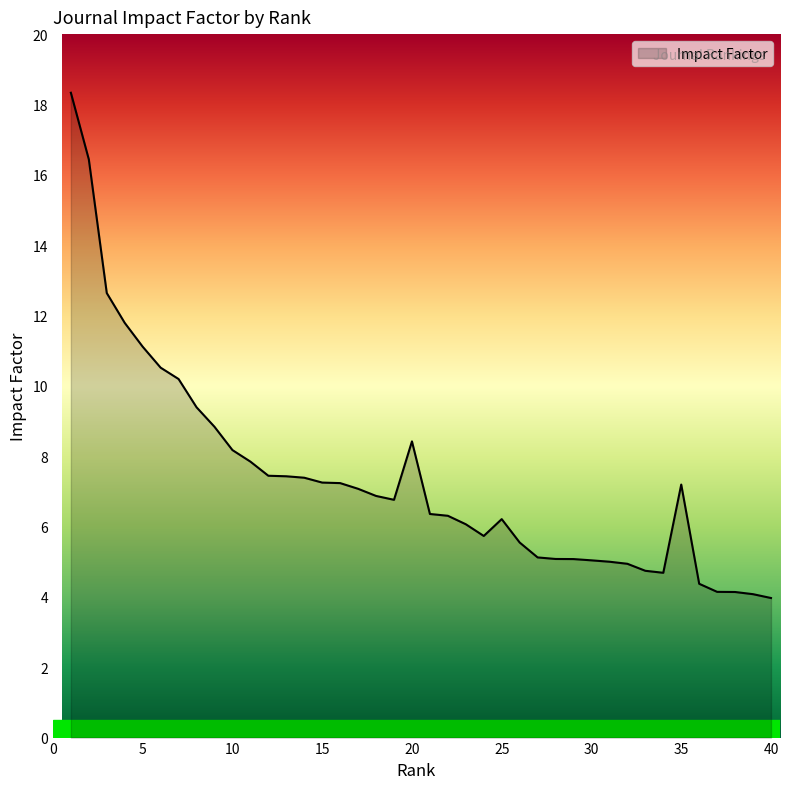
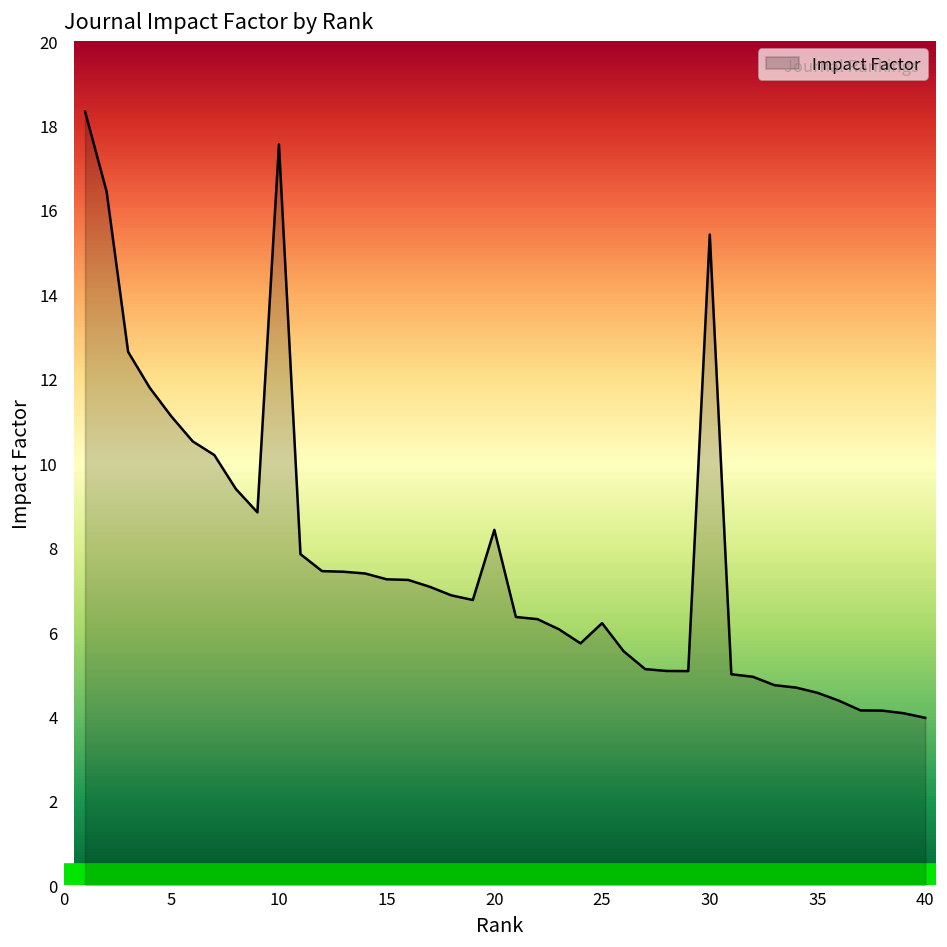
10: 8.2 -> 17.6
30: 5.0 -> 15.4
35: 7.2 -> 4.6
